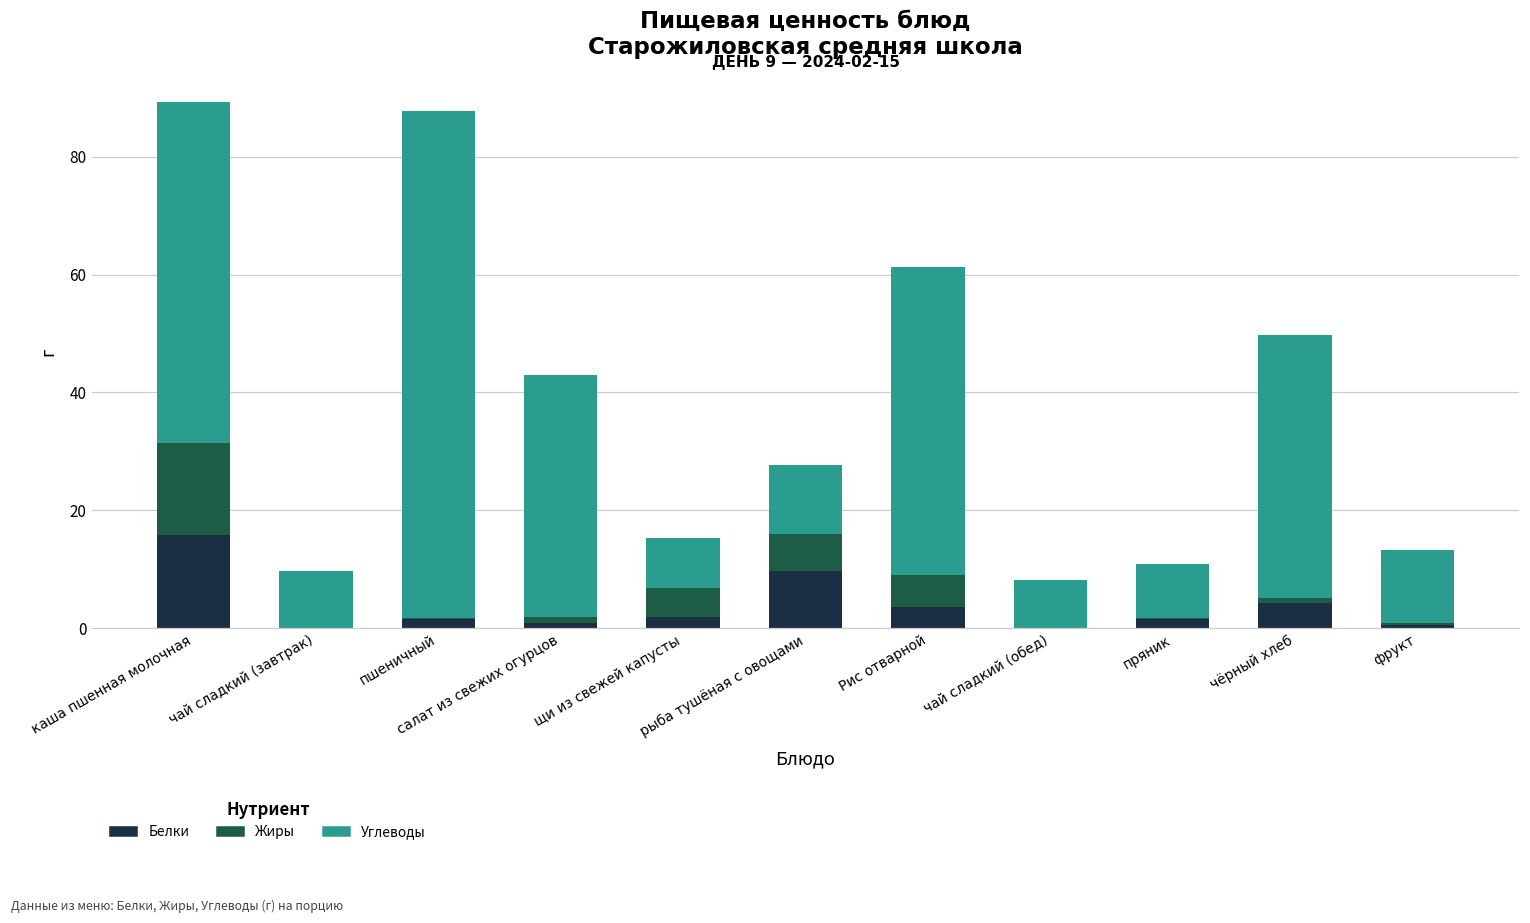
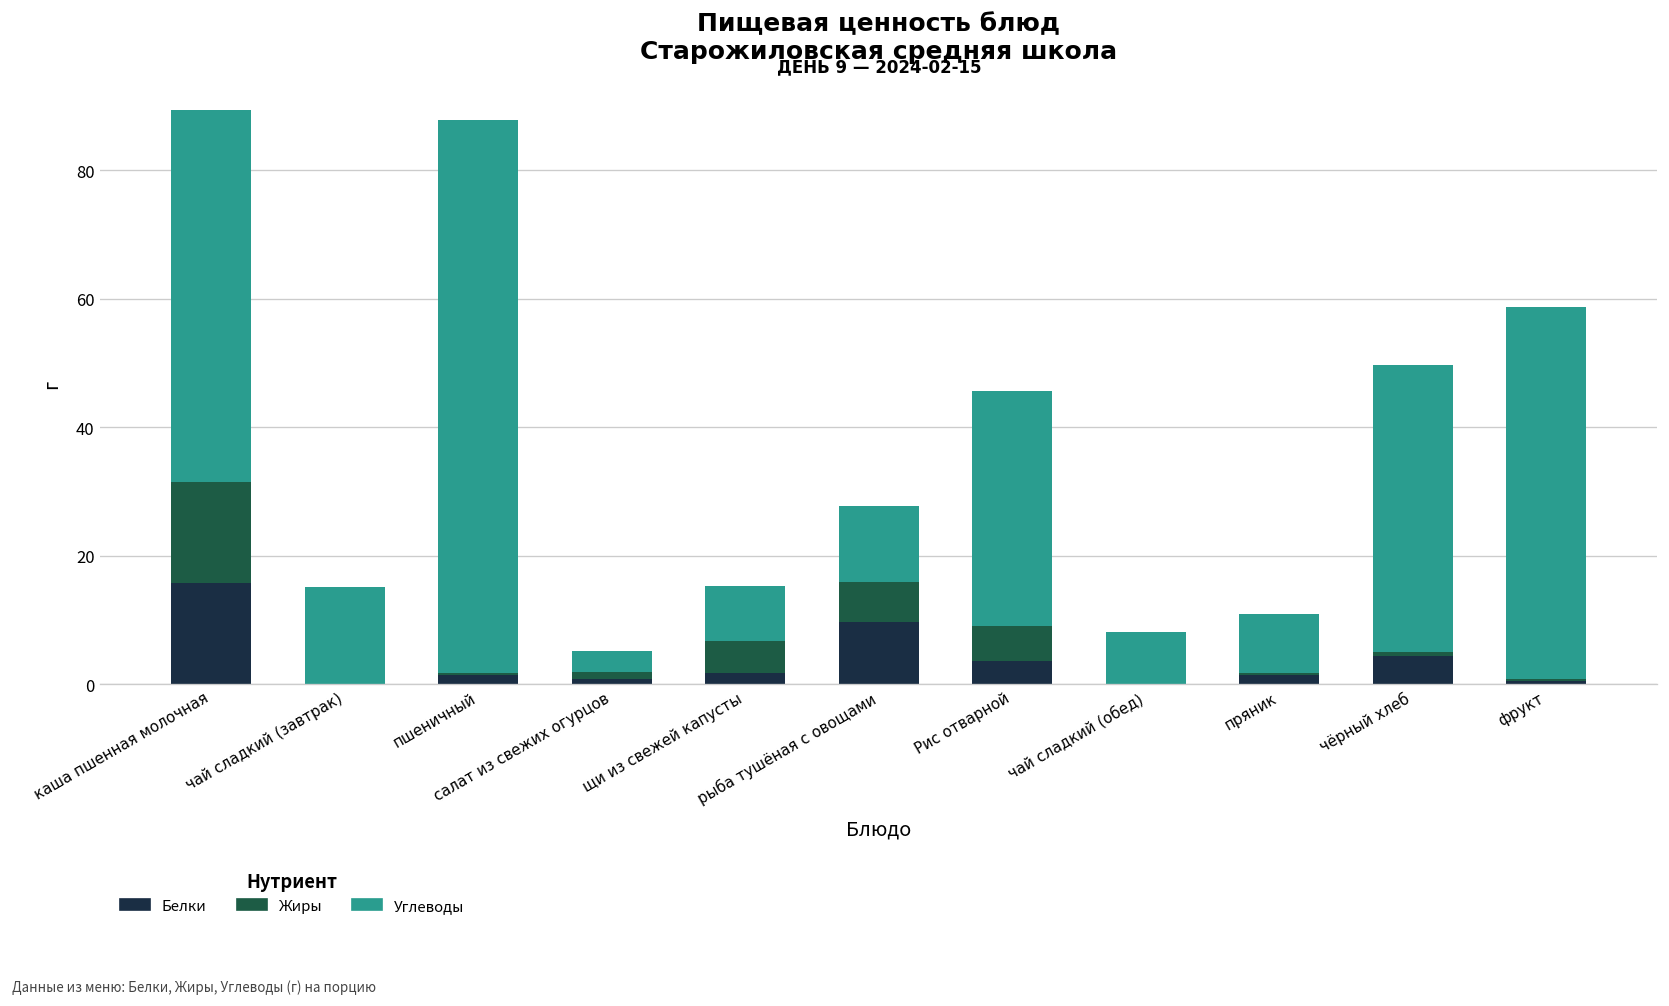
Углеводы, чай сладкий (завтрак): 10 -> 15
Углеводы, салат из свежих огурцов: 41 -> 3
Углеводы, Рис отварной: 52 -> 37
Углеводы, фрукт: 12 -> 58
